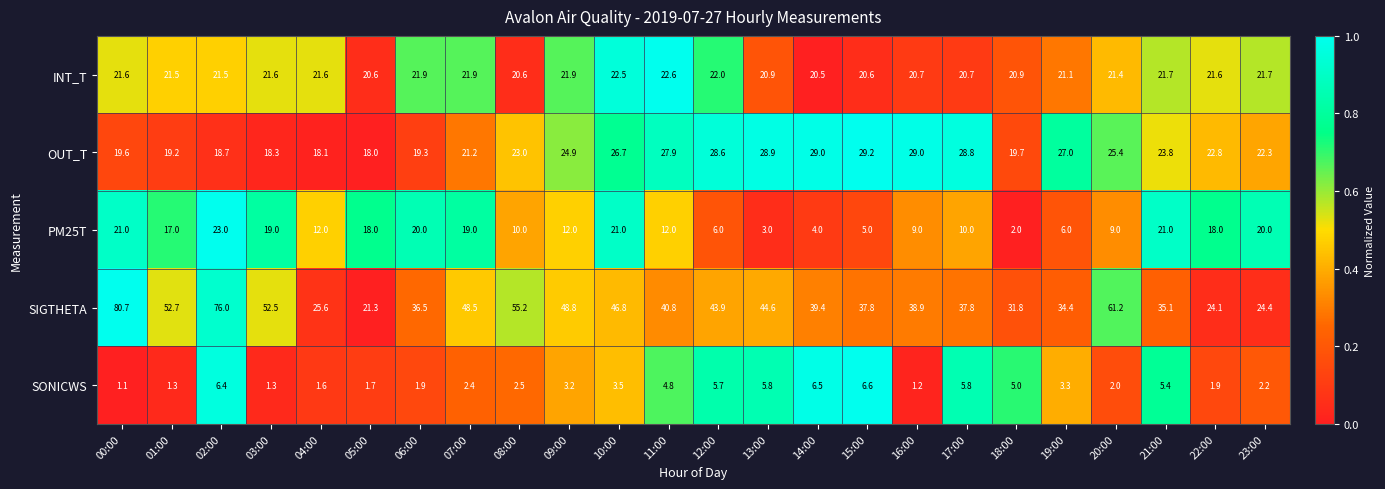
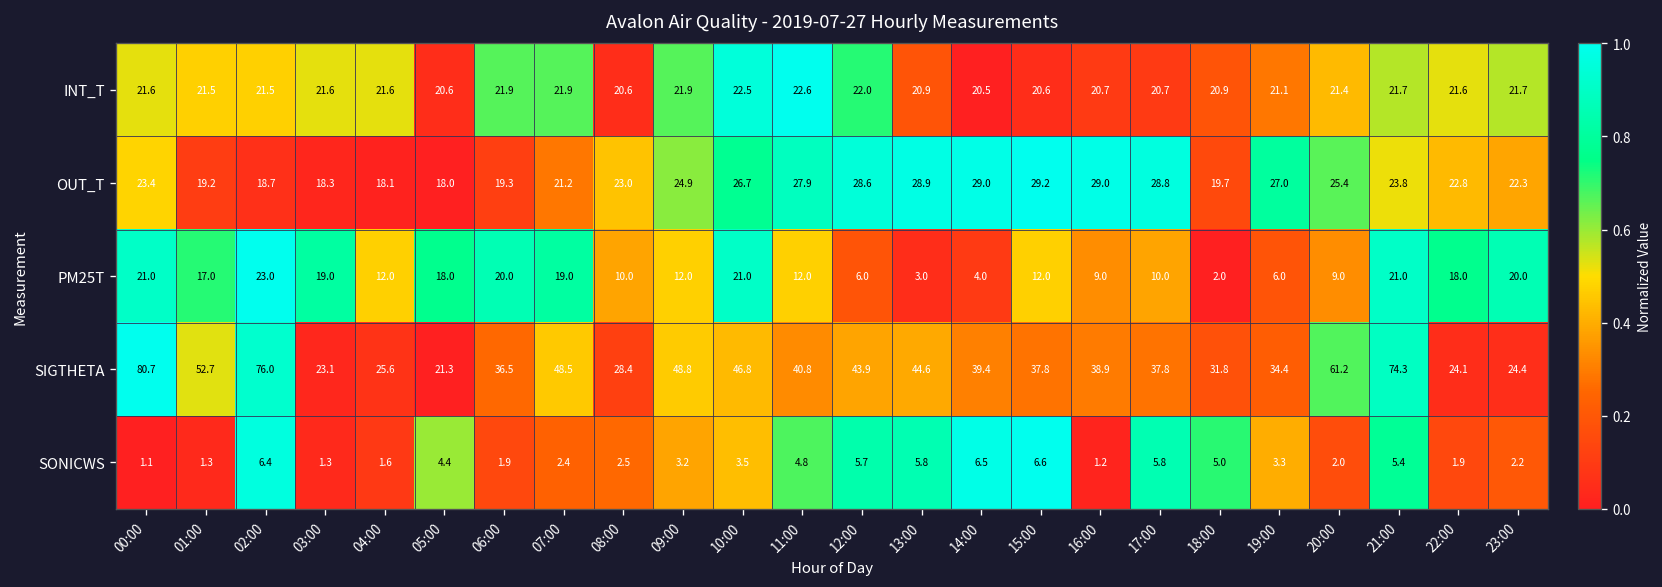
OUT_T, 00:00: 19.6 -> 23.4
PM25T, 15:00: 5.0 -> 12.0
SIGTHETA, 03:00: 52.5 -> 23.1
SIGTHETA, 08:00: 55.2 -> 28.4
SIGTHETA, 21:00: 35.1 -> 74.3
SONICWS, 05:00: 1.7 -> 4.4
